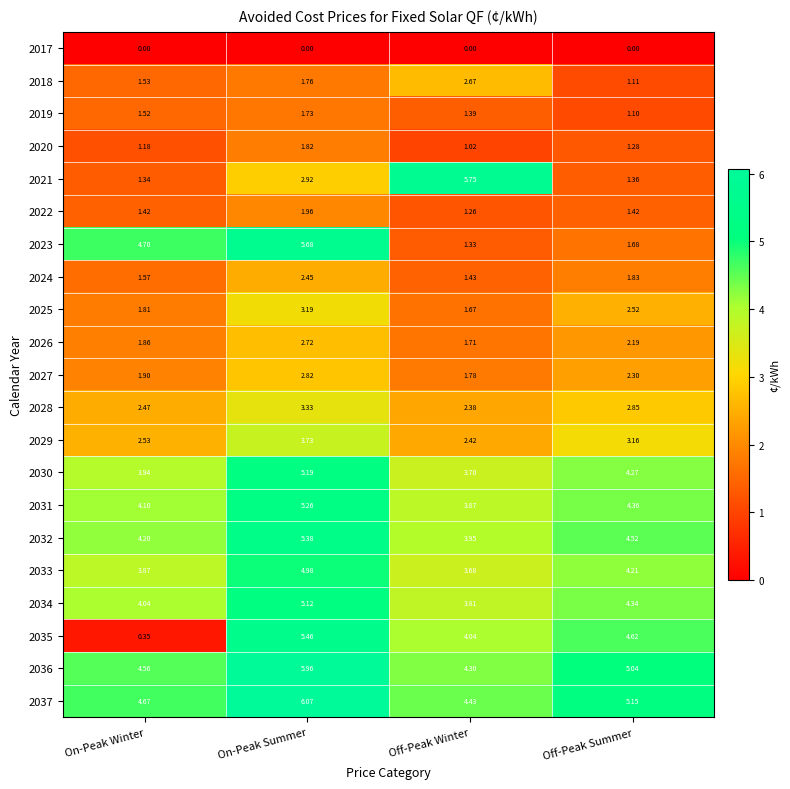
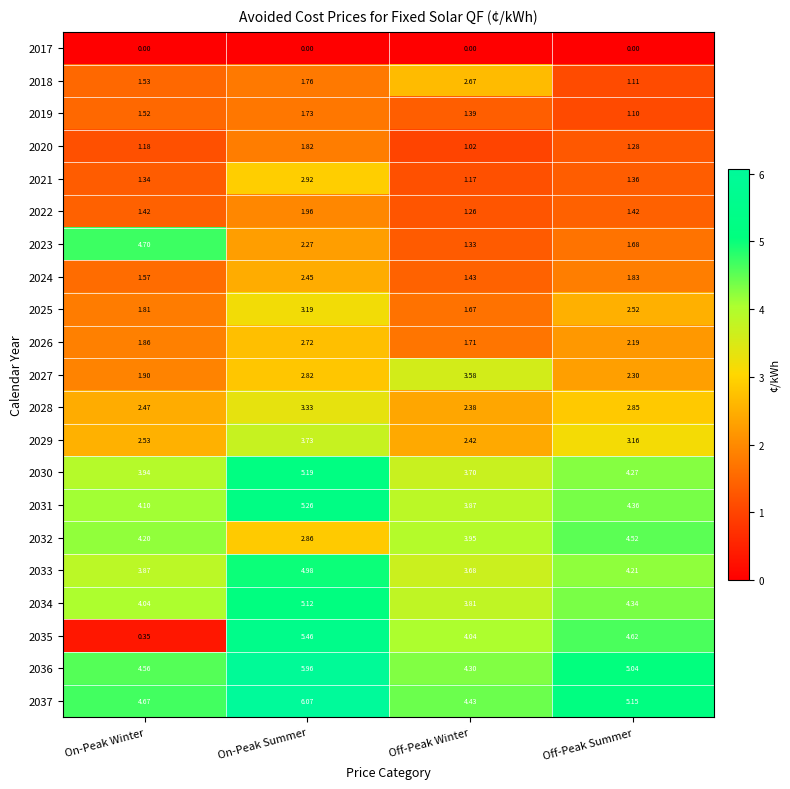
2021, Off-Peak Winter: 5.75 -> 1.17
2023, On-Peak Summer: 5.68 -> 2.27
2027, Off-Peak Winter: 1.78 -> 3.58
2032, On-Peak Summer: 5.38 -> 2.86
